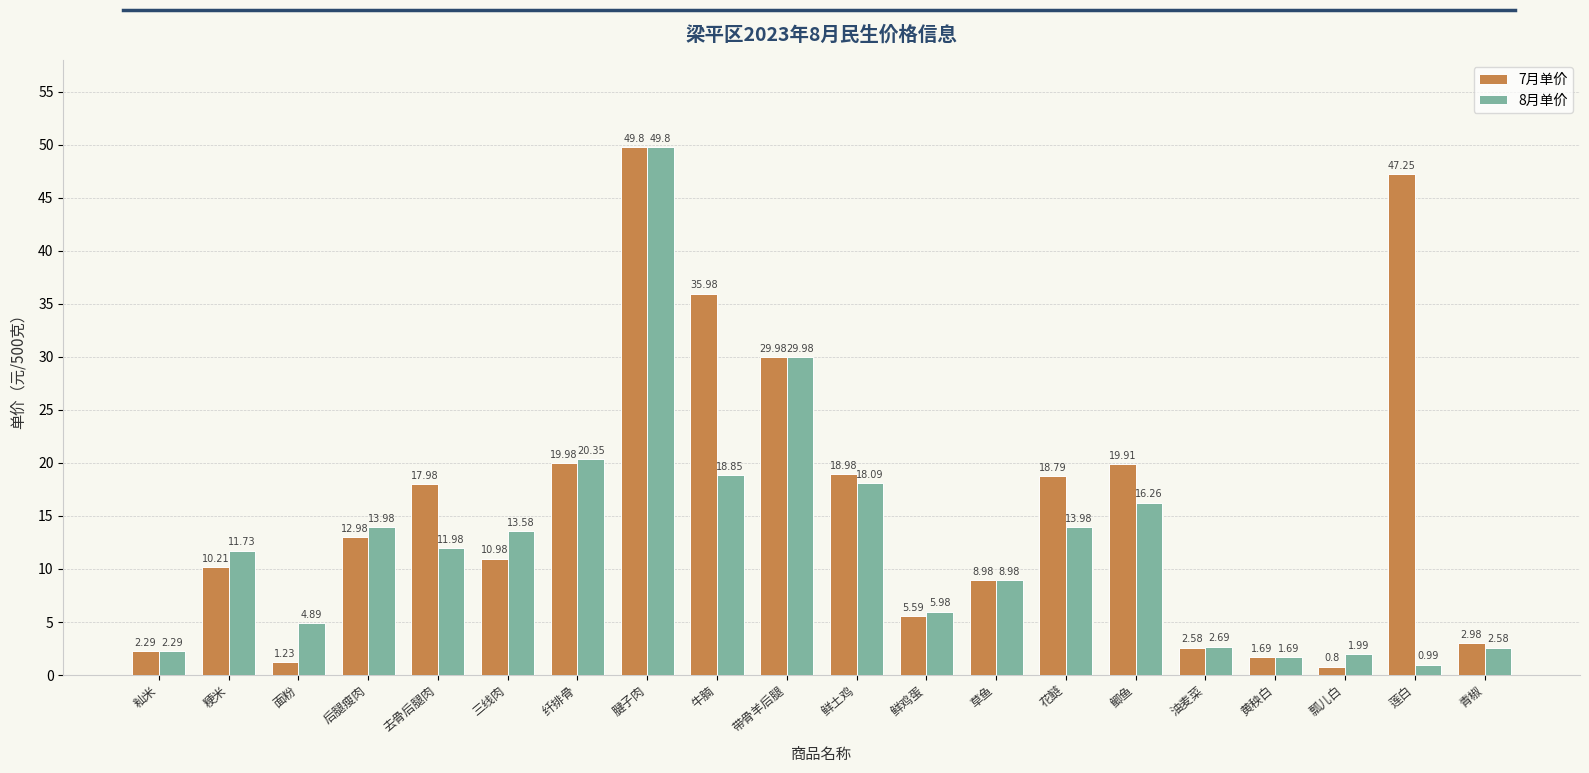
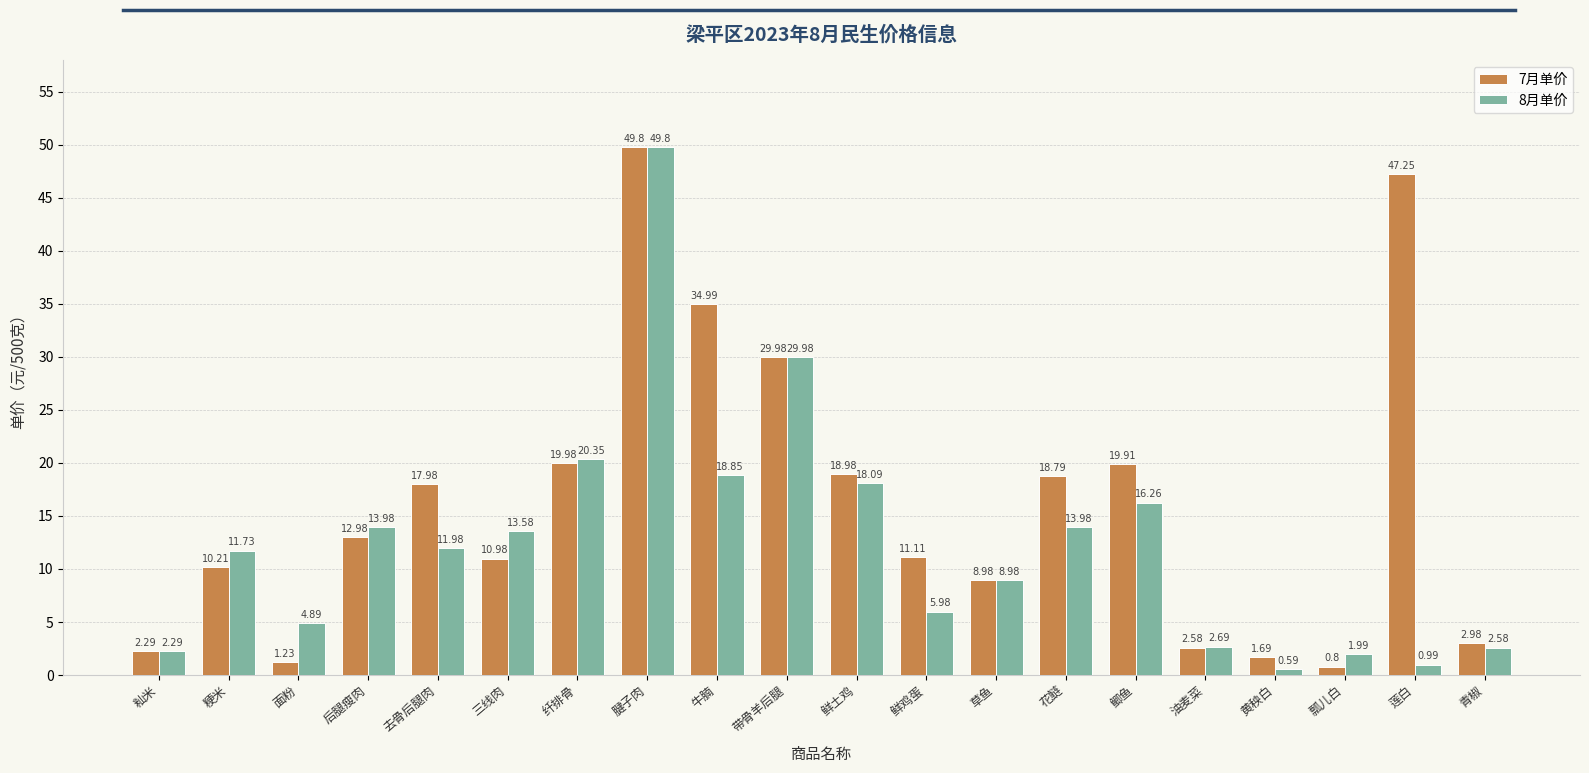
7月单价, 牛腩: 35.98 -> 34.99
7月单价, 鲜鸡蛋: 5.59 -> 11.11
8月单价, 黄秧白: 1.69 -> 0.59
